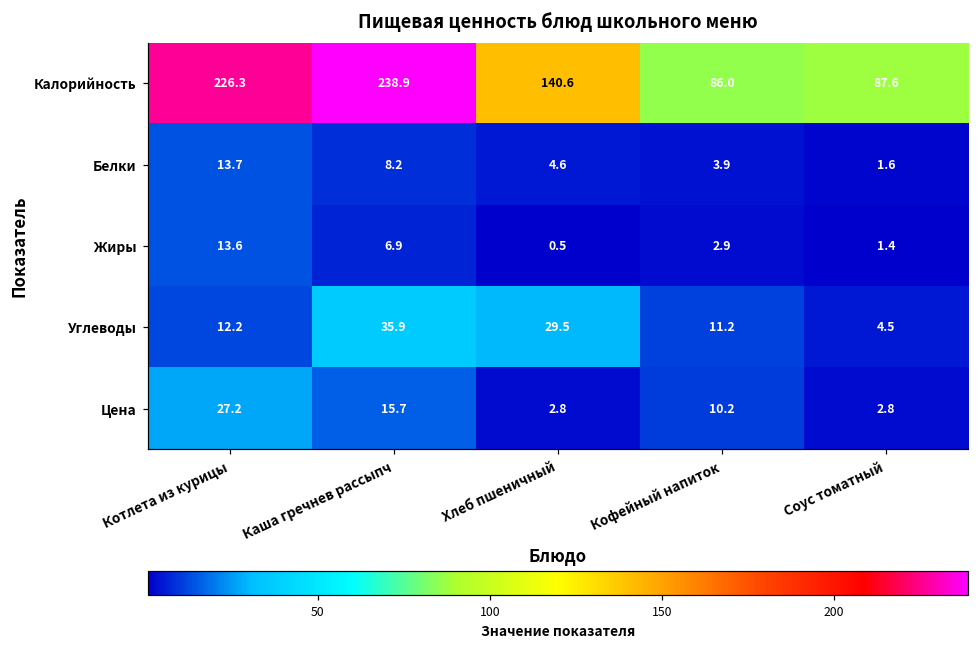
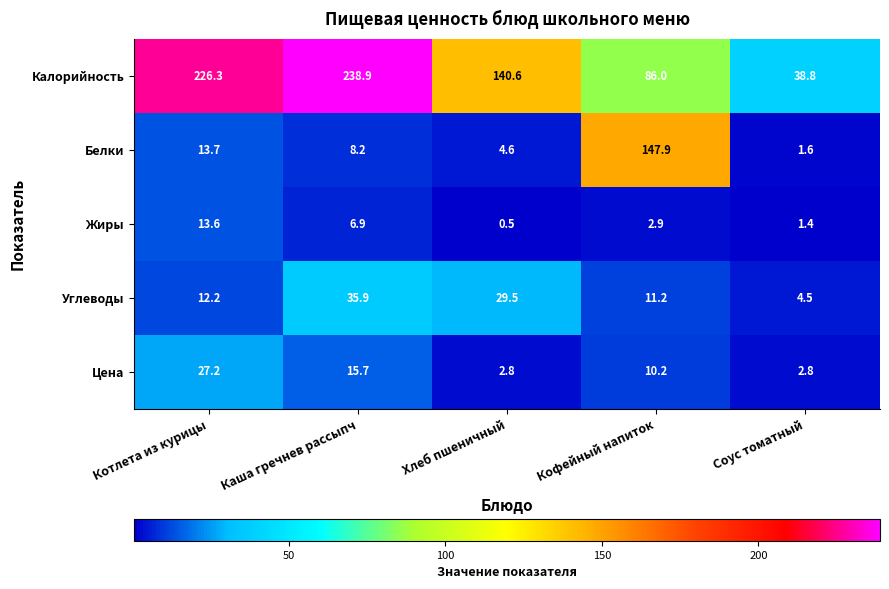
Калорийность, Соус томатный: 87.6 -> 38.8
Белки, Кофейный напиток: 3.9 -> 147.9
